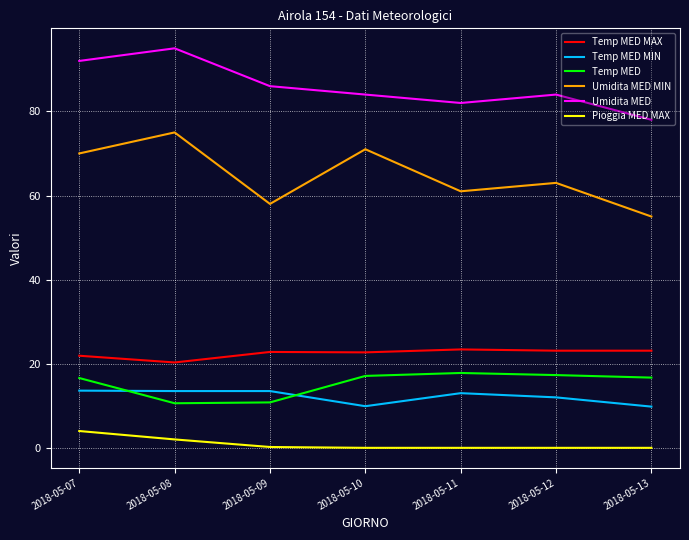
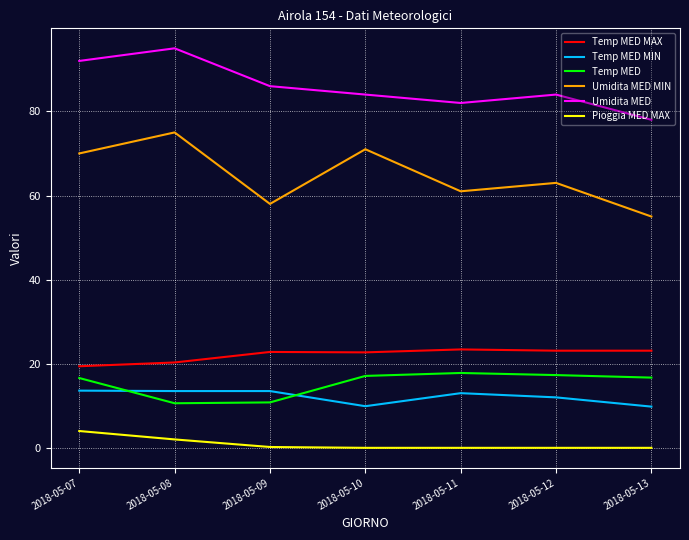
Temp MED MAX, 2018-05-07: 22 -> 19
